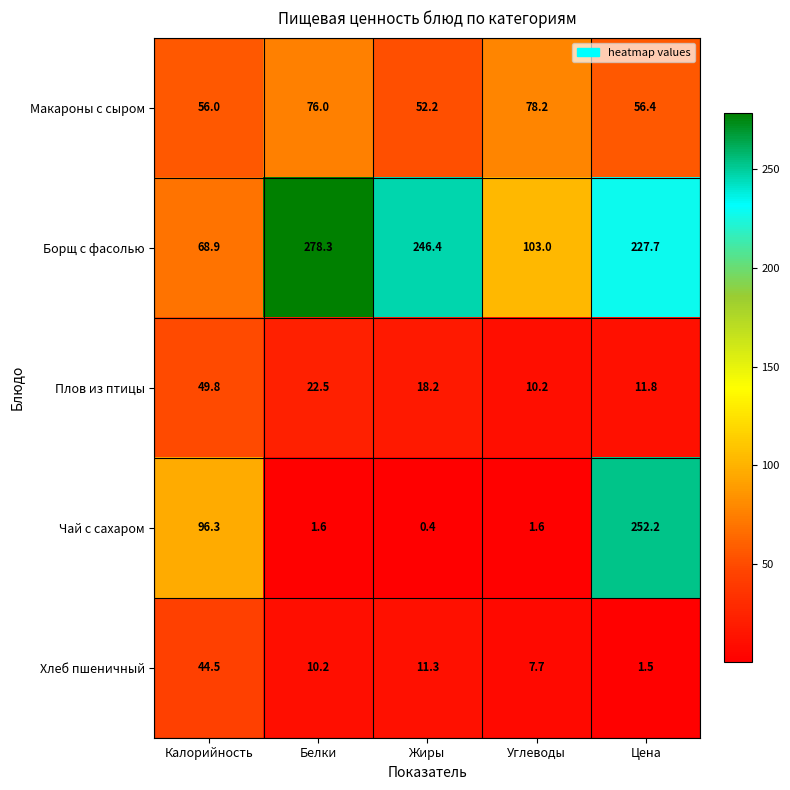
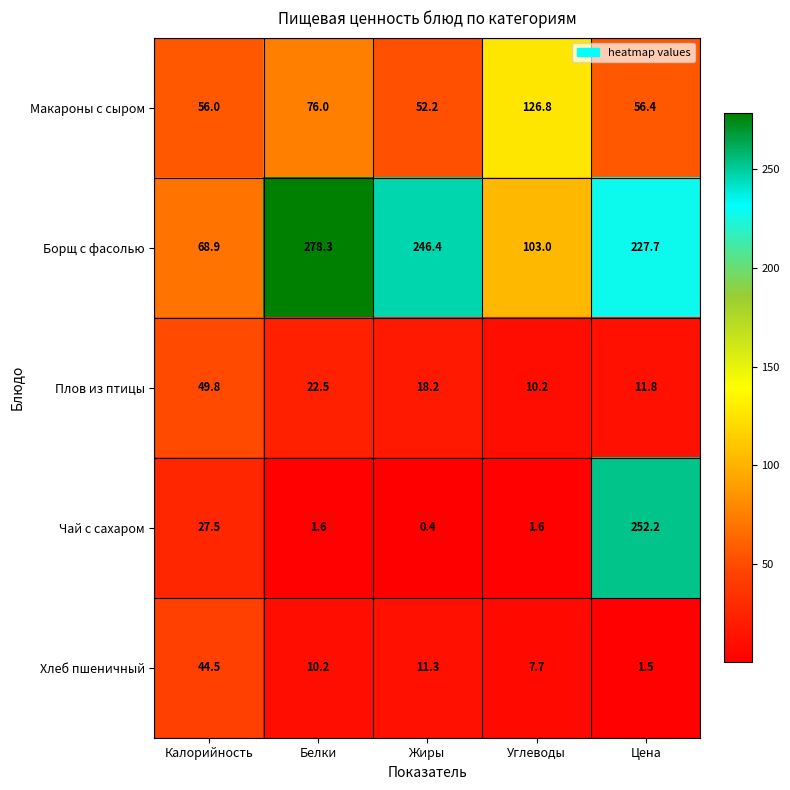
Макароны с сыром, Углеводы: 78.2 -> 126.8
Чай с сахаром, Калорийность: 96.3 -> 27.5
